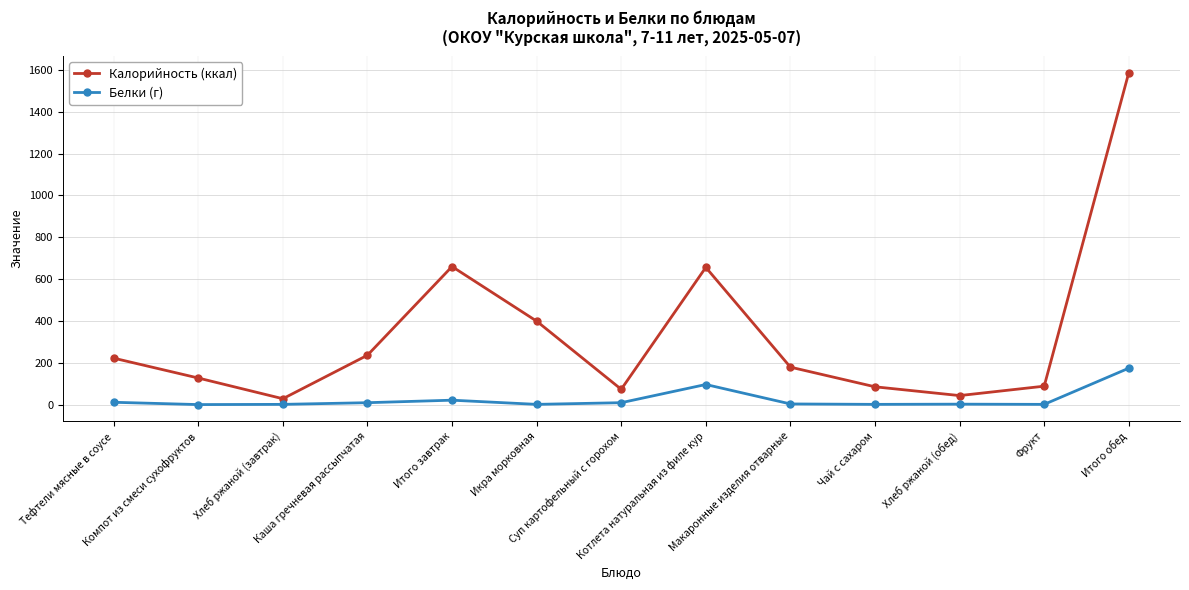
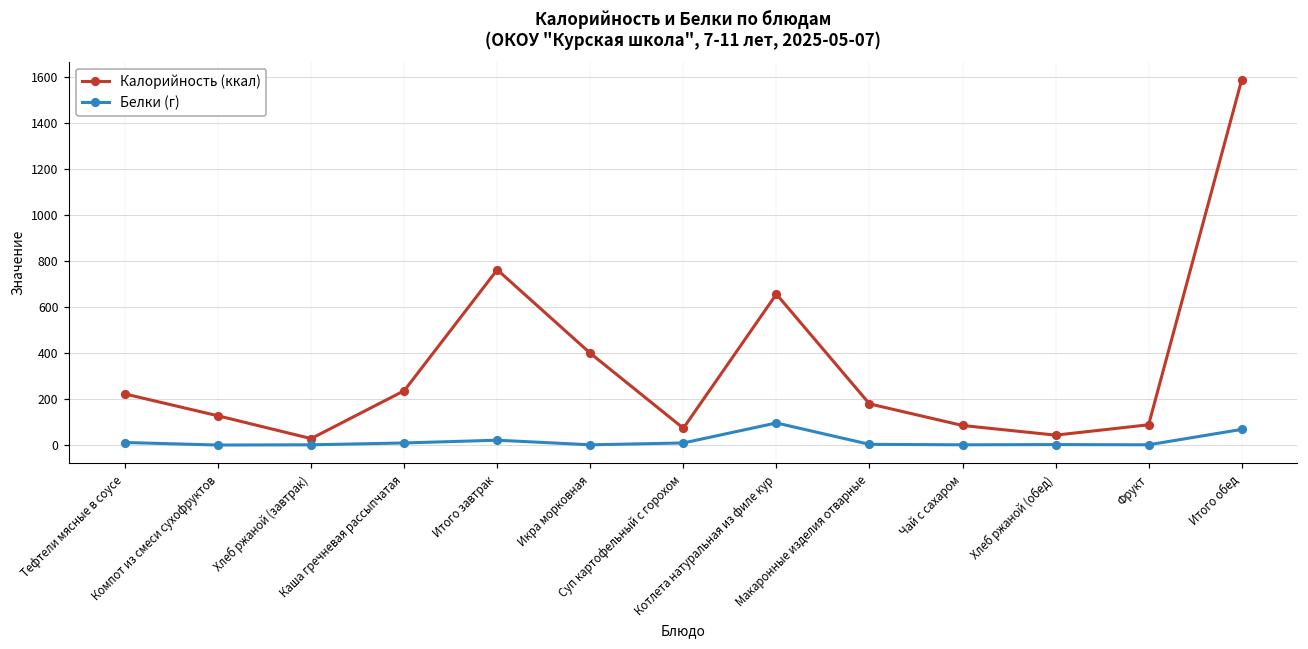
Калорийность (ккал), Итого завтрак: 660 -> 760
Белки (г), Итого обед: 170 -> 70
